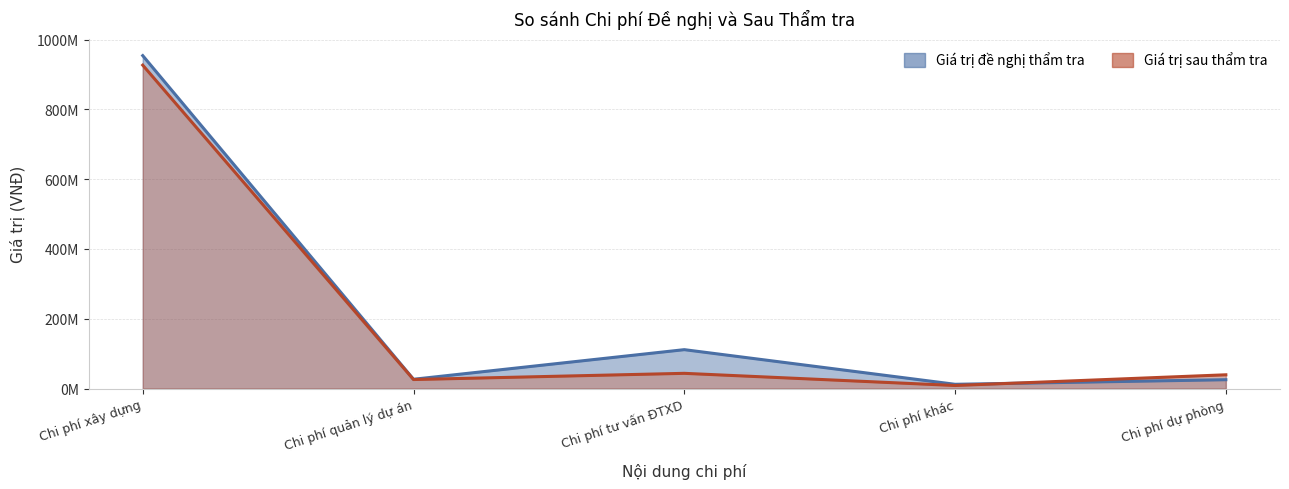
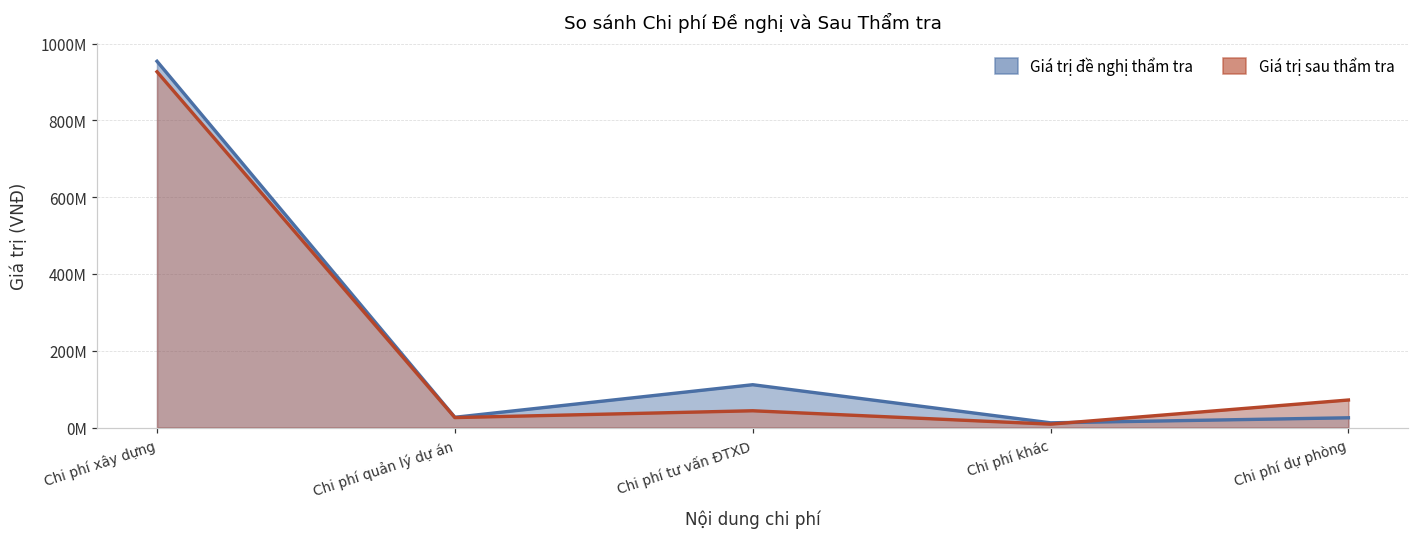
Giá trị sau thẩm tra, Chi phí dự phòng: 40000000 -> 70000000
